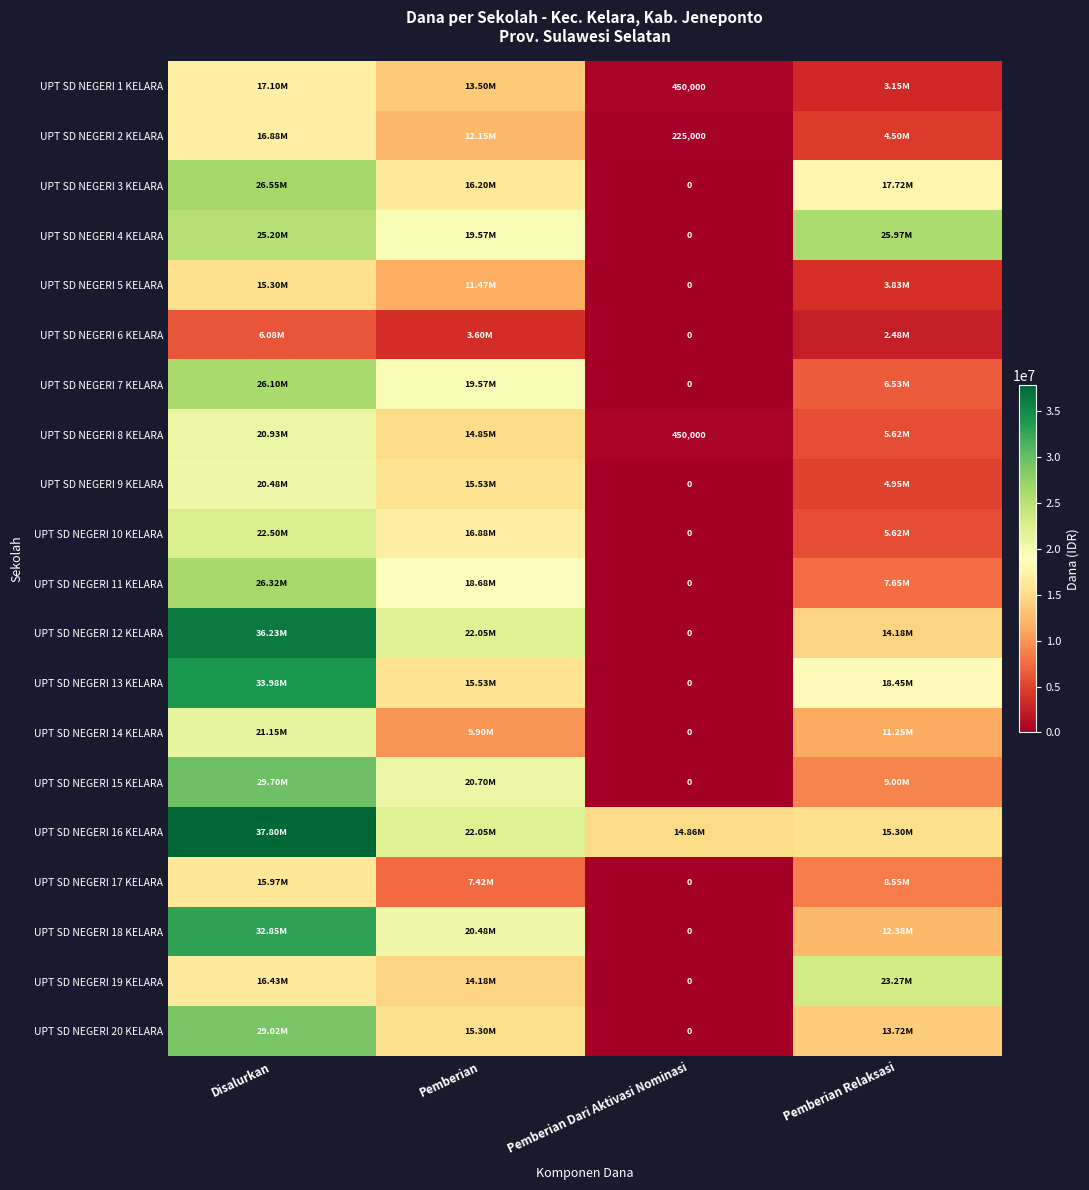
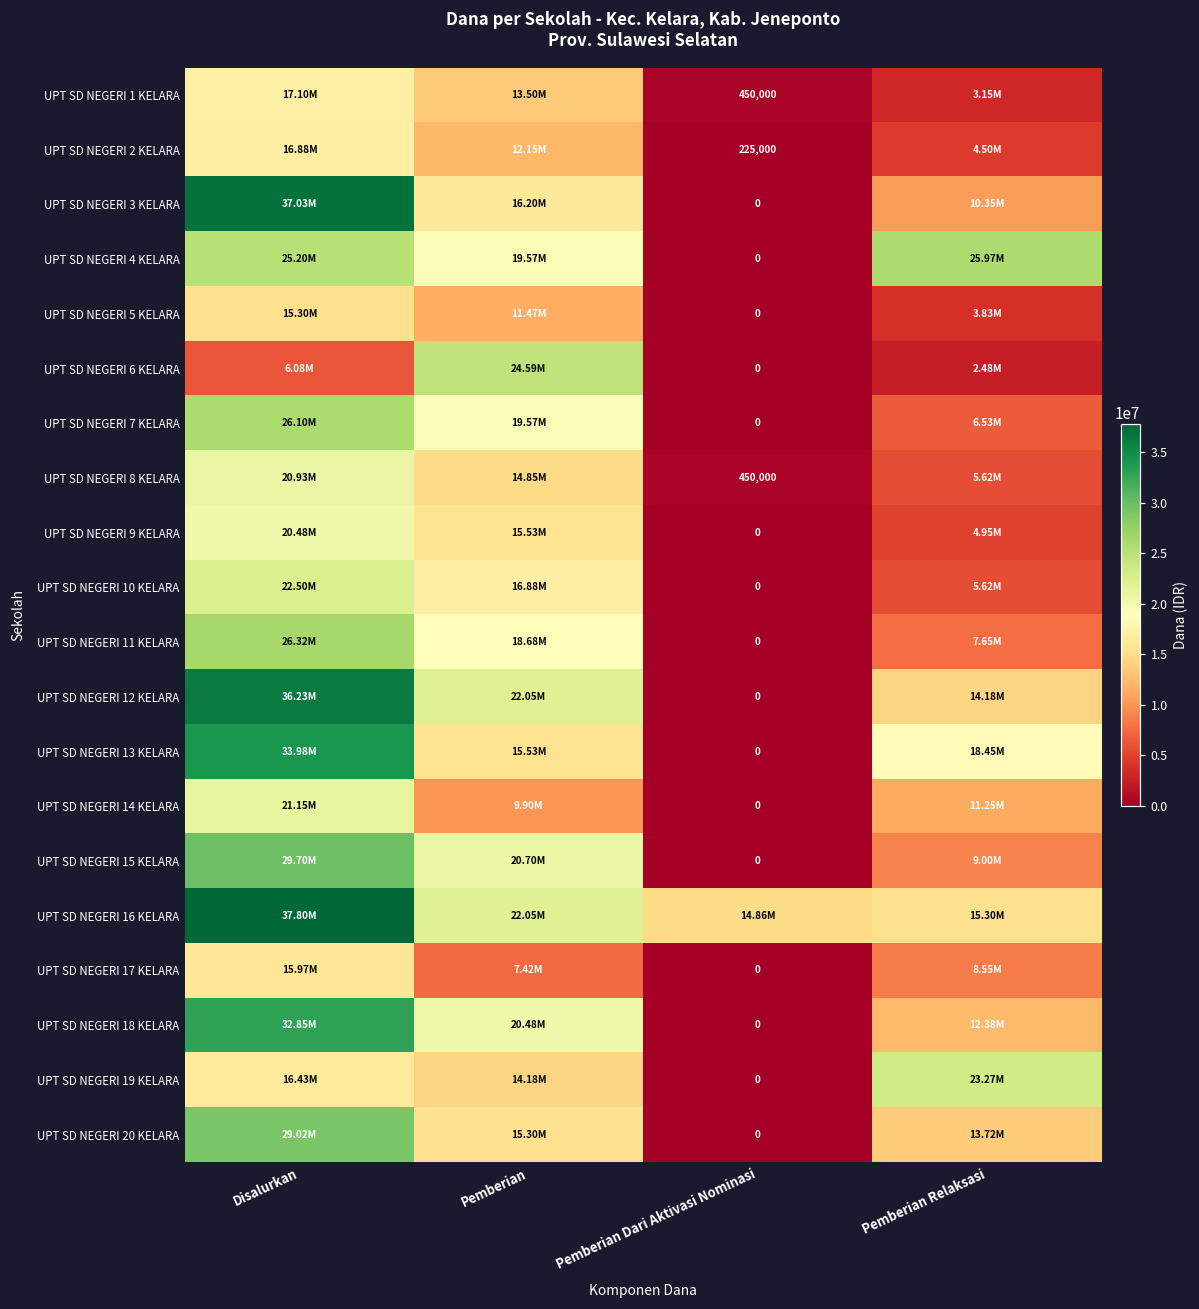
UPT SD NEGERI 3 KELARA, Disalurkan: 26.55M -> 37.03M
UPT SD NEGERI 3 KELARA, Pemberian Relaksasi: 17.72M -> 10.35M
UPT SD NEGERI 6 KELARA, Pemberian: 3.60M -> 24.59M
